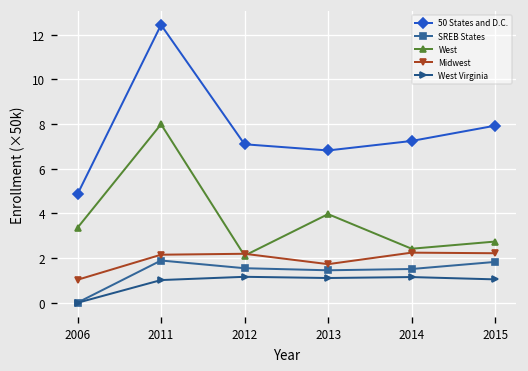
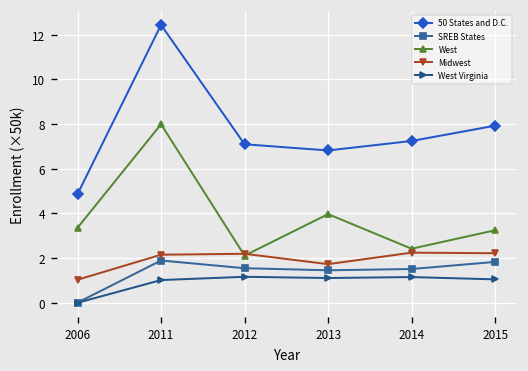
West, 2015: 2.7 -> 3.2
